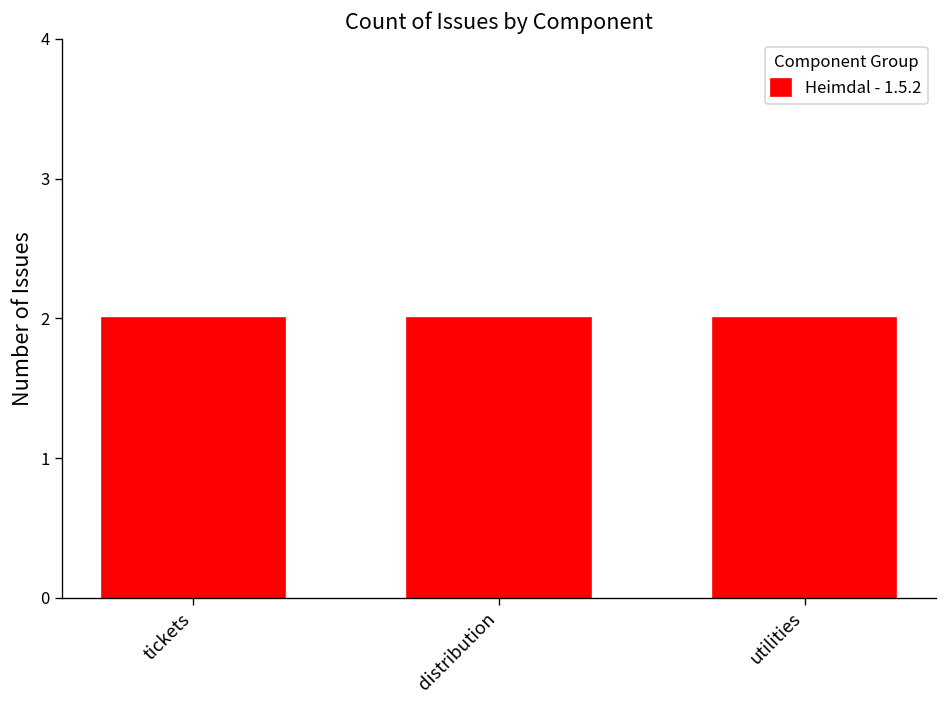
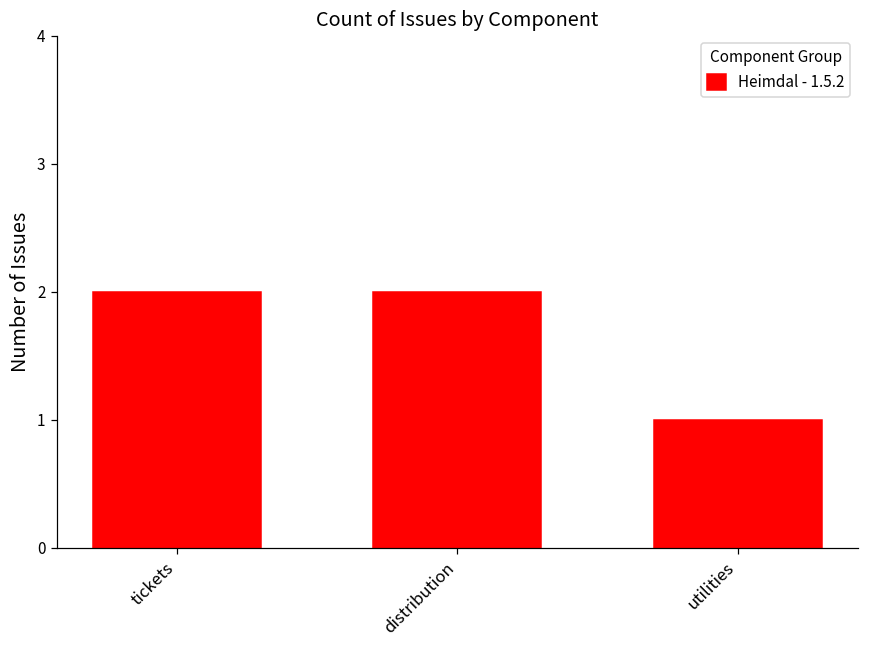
utilities: 2 -> 1
